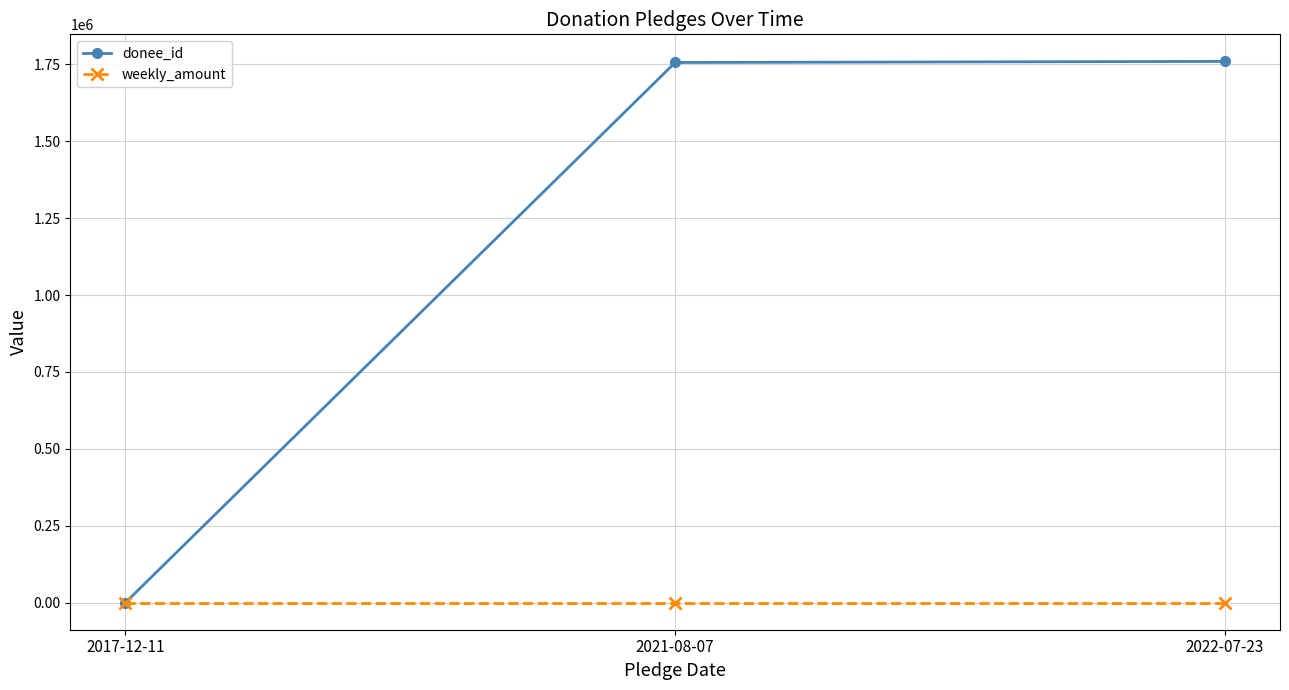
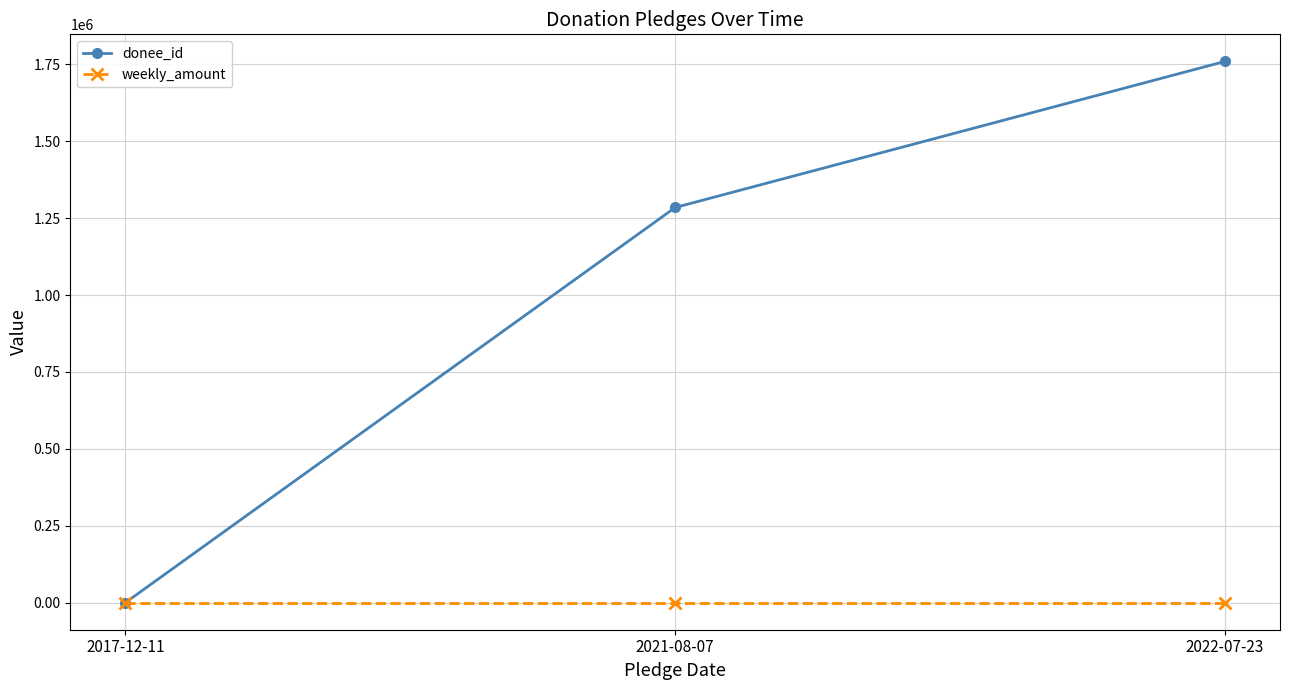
donee_id, 2021-08-07: 1760000 -> 1280000
